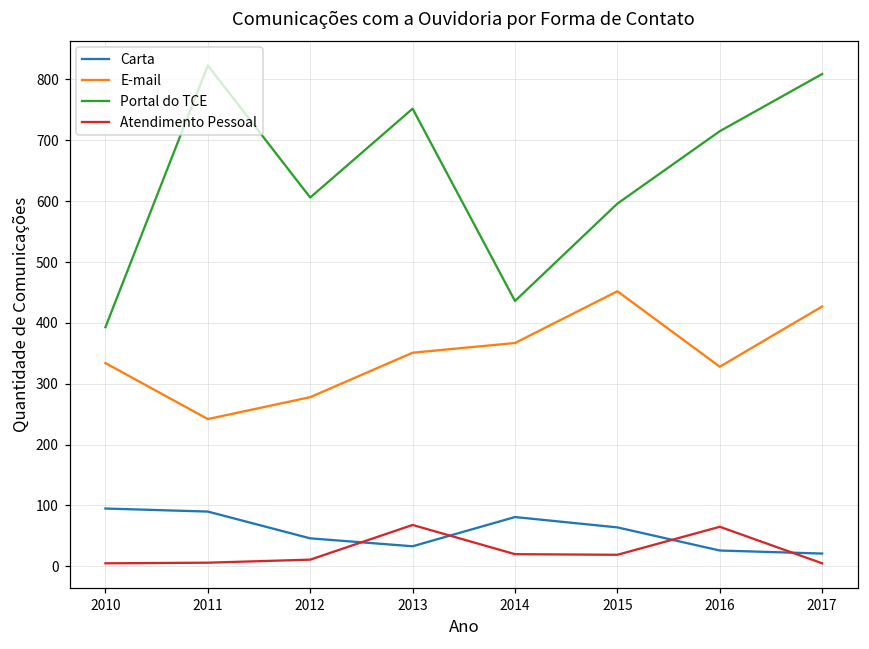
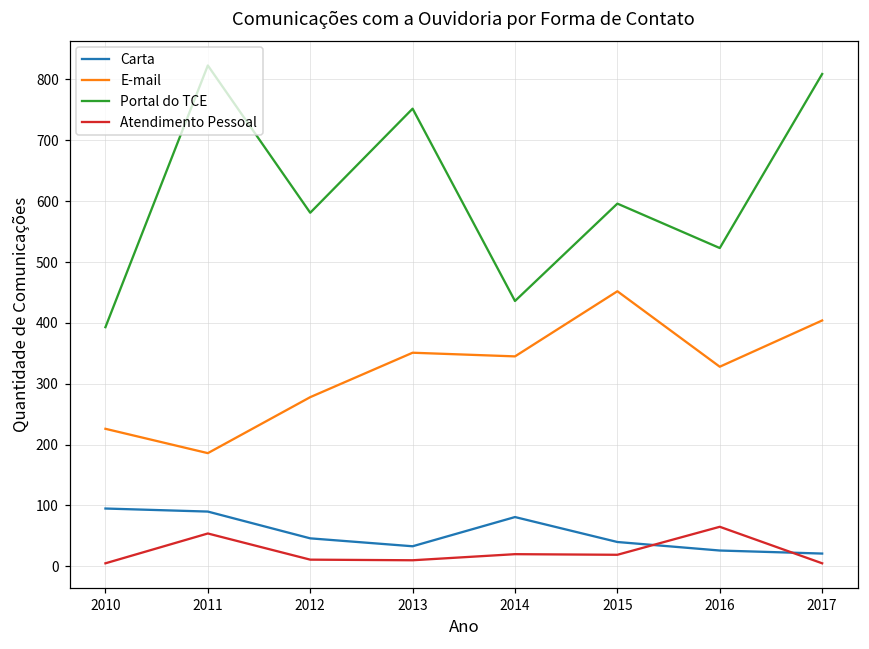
E-mail, 2010: 330 -> 230
E-mail, 2011: 240 -> 190
Atendimento Pessoal, 2011: 10 -> 50
Portal do TCE, 2012: 610 -> 580
Atendimento Pessoal, 2013: 70 -> 10
E-mail, 2014: 370 -> 350
Carta, 2015: 60 -> 40
Portal do TCE, 2016: 720 -> 520
E-mail, 2017: 430 -> 400
